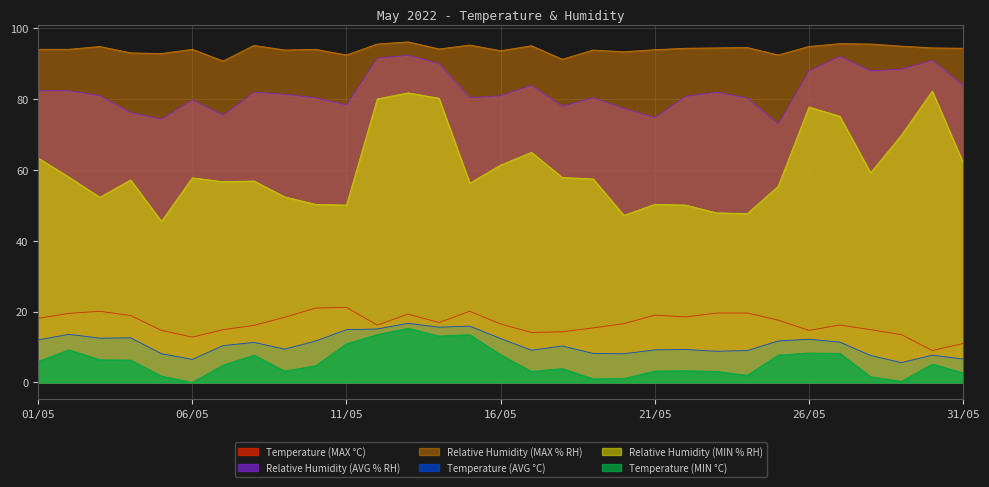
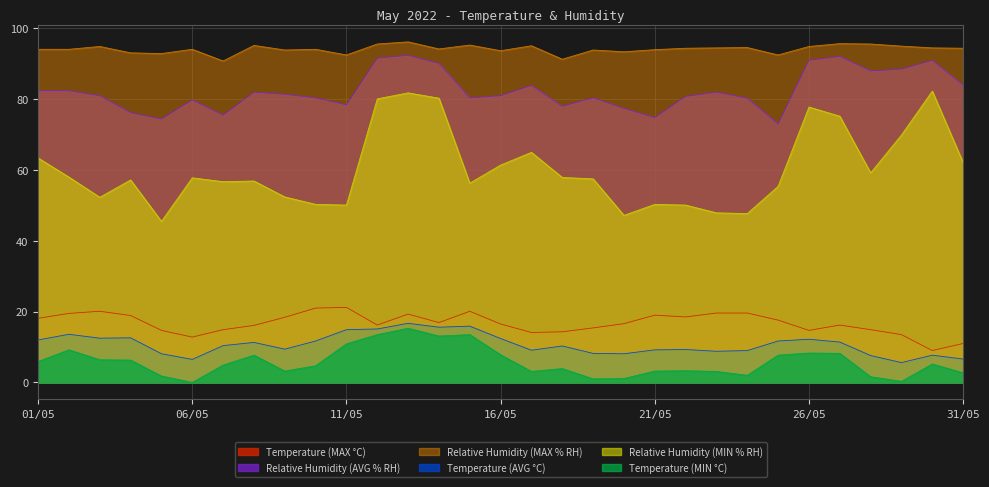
Relative Humidity (AVG % RH), 26/05: 88 -> 91
